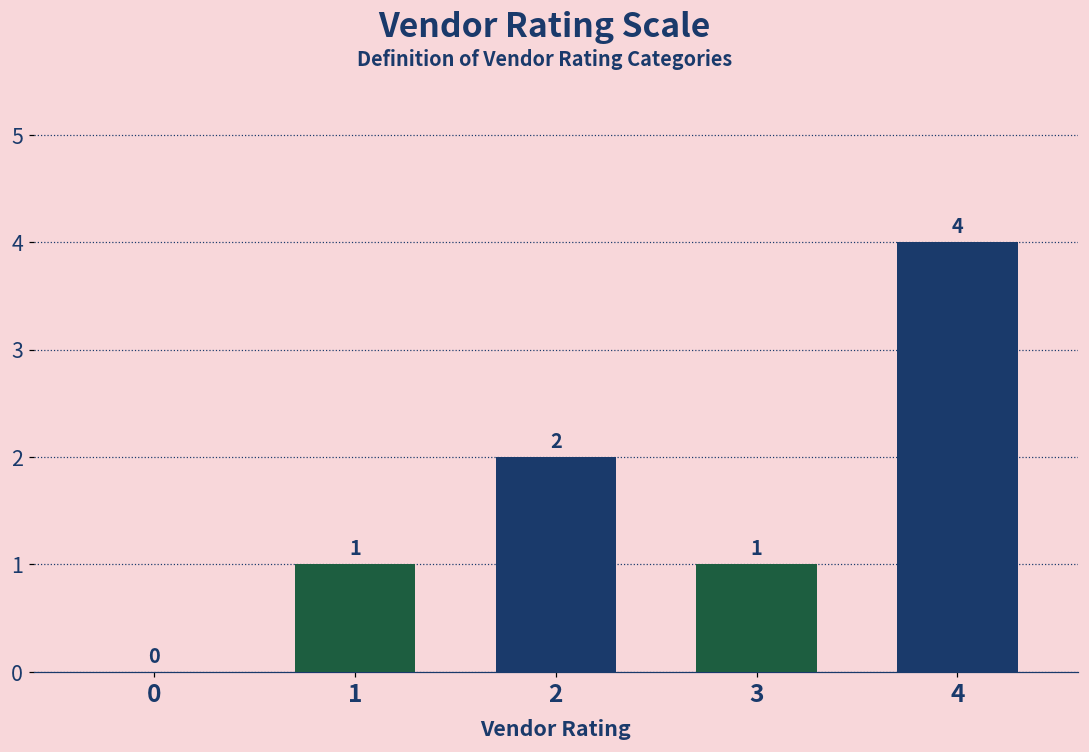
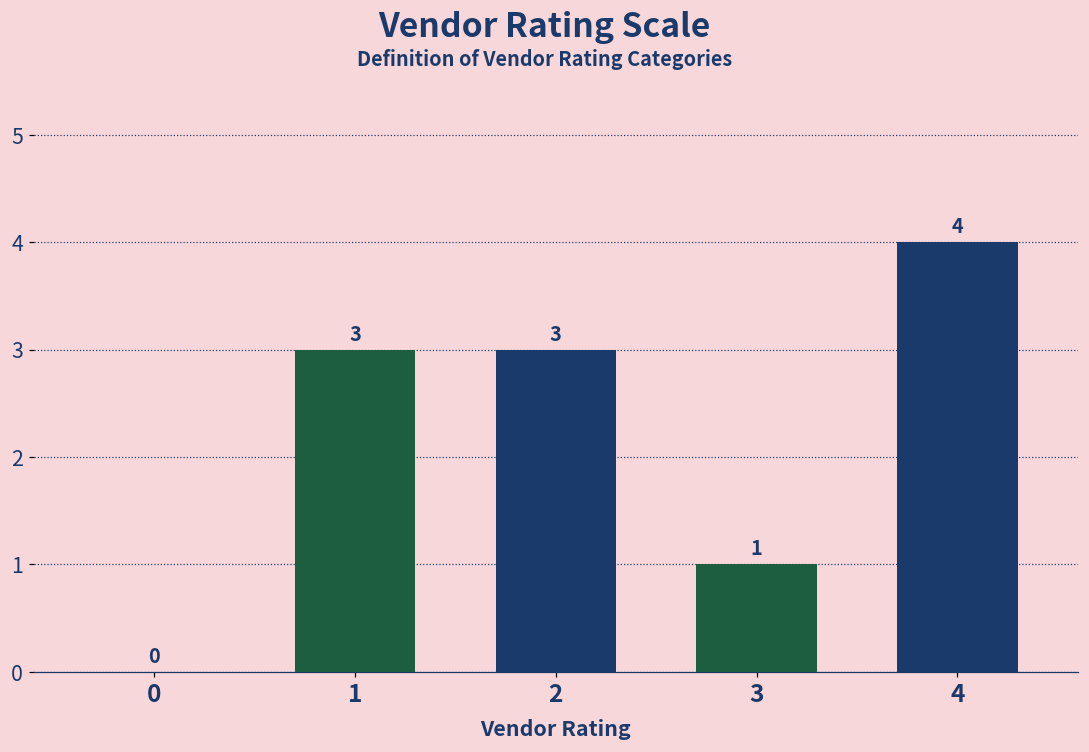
1: 1 -> 3
2: 2 -> 3
